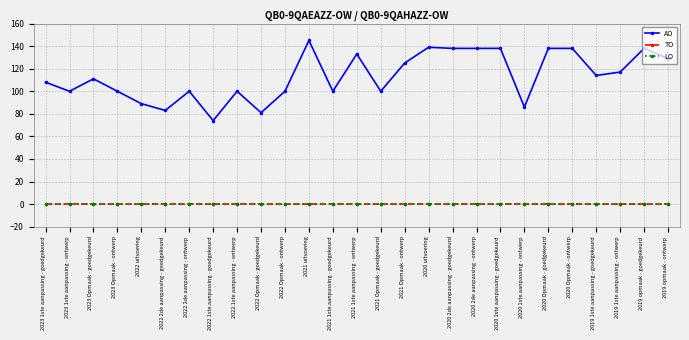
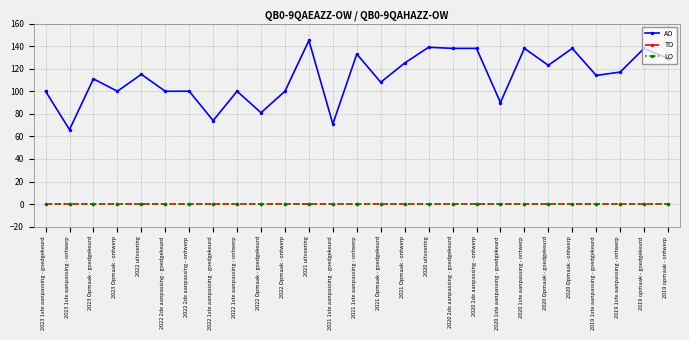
AO, 2023 1ste aanpassing - goedgekeurd: 108 -> 100
AO, 2023 1ste aanpassing - ontwerp: 100 -> 66
AO, 2022 uitvoering: 89 -> 115
AO, 2022 2de aanpassing - goedgekeurd: 83 -> 100
AO, 2021 1ste aanpassing - goedgekeurd: 100 -> 71
AO, 2021 Opmaak - goedgekeurd: 100 -> 108
AO, 2020 1ste aanpassing - goedgekeurd: 138 -> 90
AO, 2020 1ste aanpassing - ontwerp: 86 -> 138
AO, 2020 Opmaak - goedgekeurd: 138 -> 123
